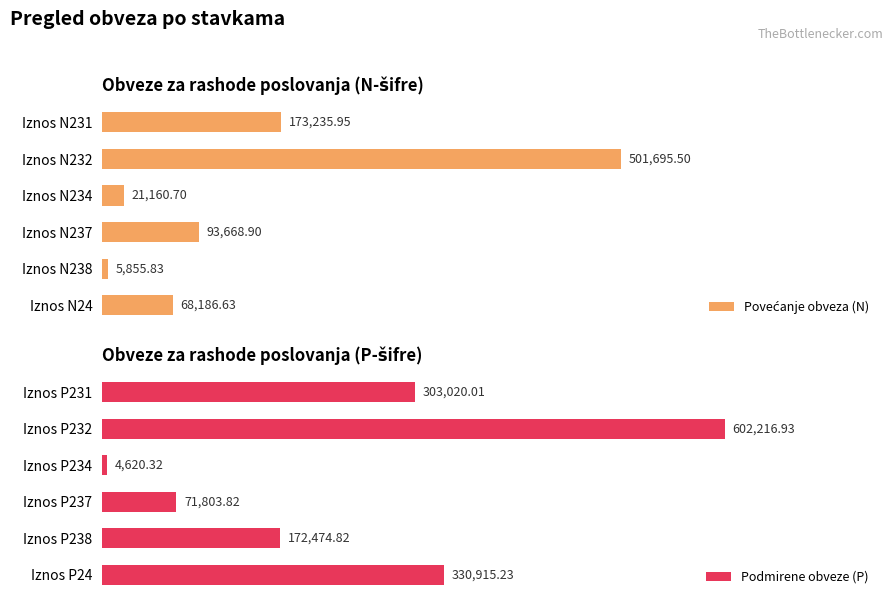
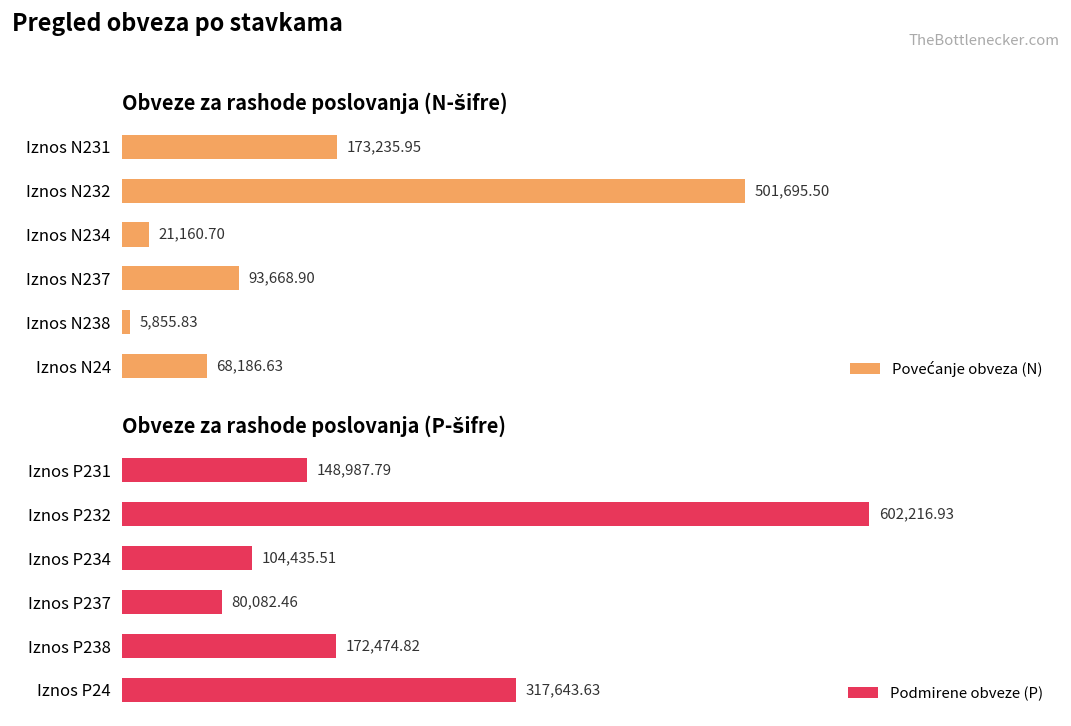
Obveze za rashode poslovanja (P-šifre), Iznos P231: 303,020.01 -> 148,987.79
Obveze za rashode poslovanja (P-šifre), Iznos P234: 4,620.32 -> 104,435.51
Obveze za rashode poslovanja (P-šifre), Iznos P237: 71,803.82 -> 80,082.46
Obveze za rashode poslovanja (P-šifre), Iznos P24: 330,915.23 -> 317,643.63
